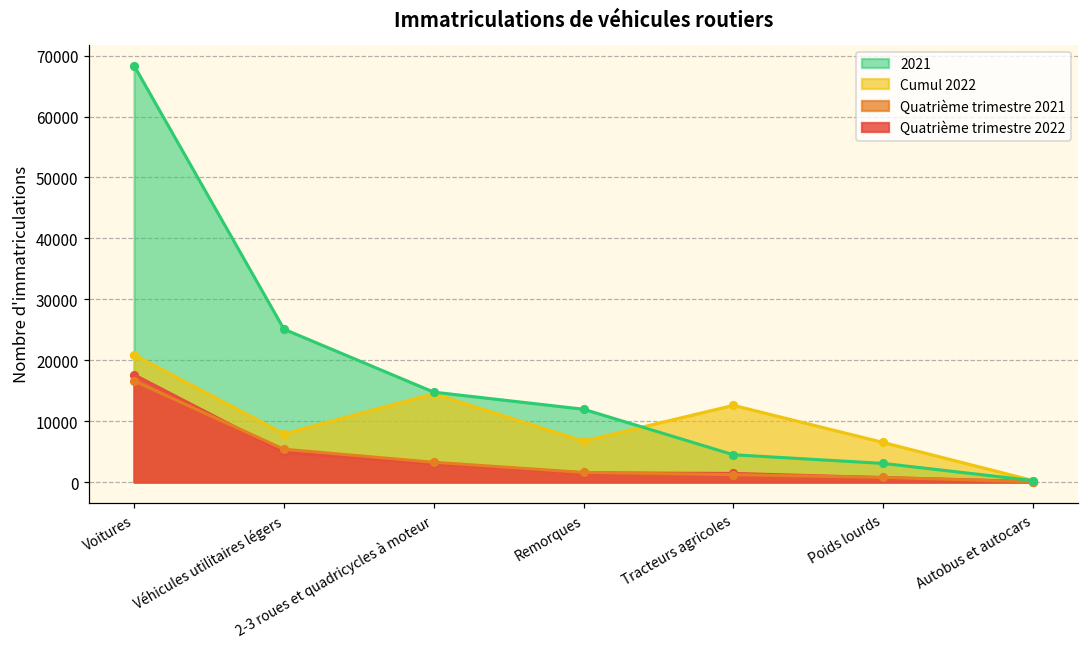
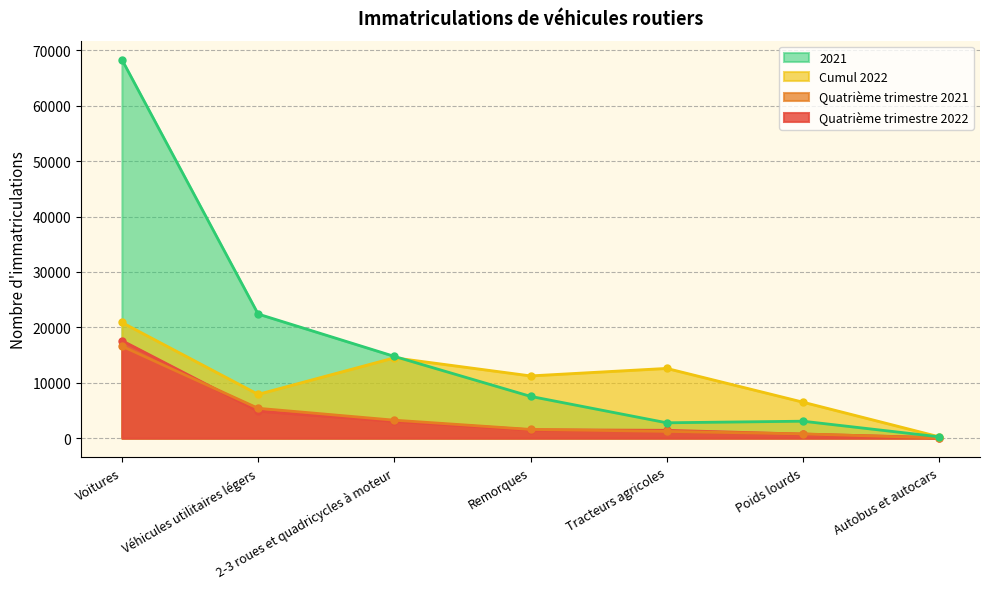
2021, Véhicules utilitaires légers: 25000 -> 22000
2021, Remorques: 12000 -> 8000
Cumul 2022, Remorques: 7000 -> 11000
2021, Tracteurs agricoles: 4000 -> 3000
